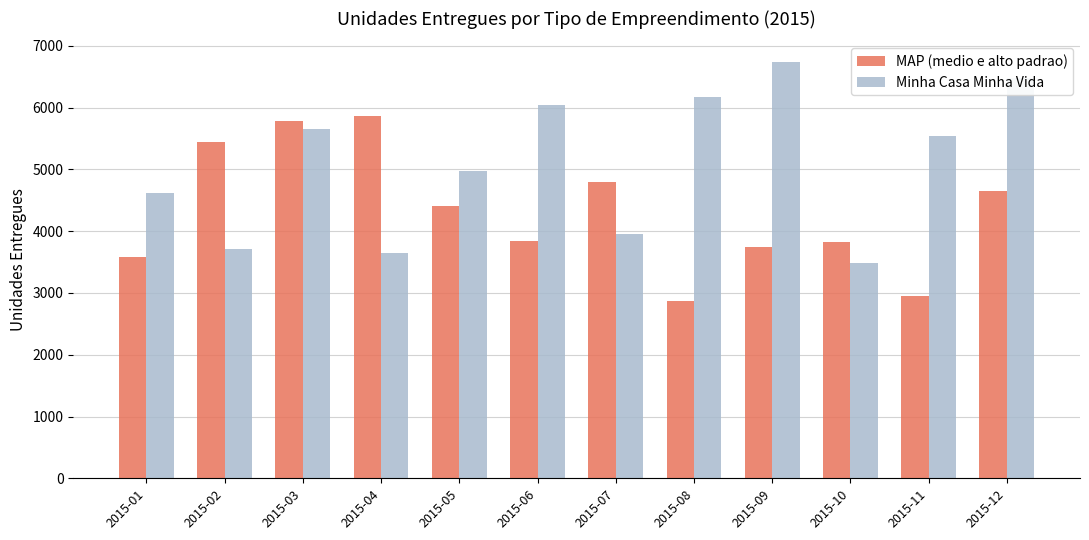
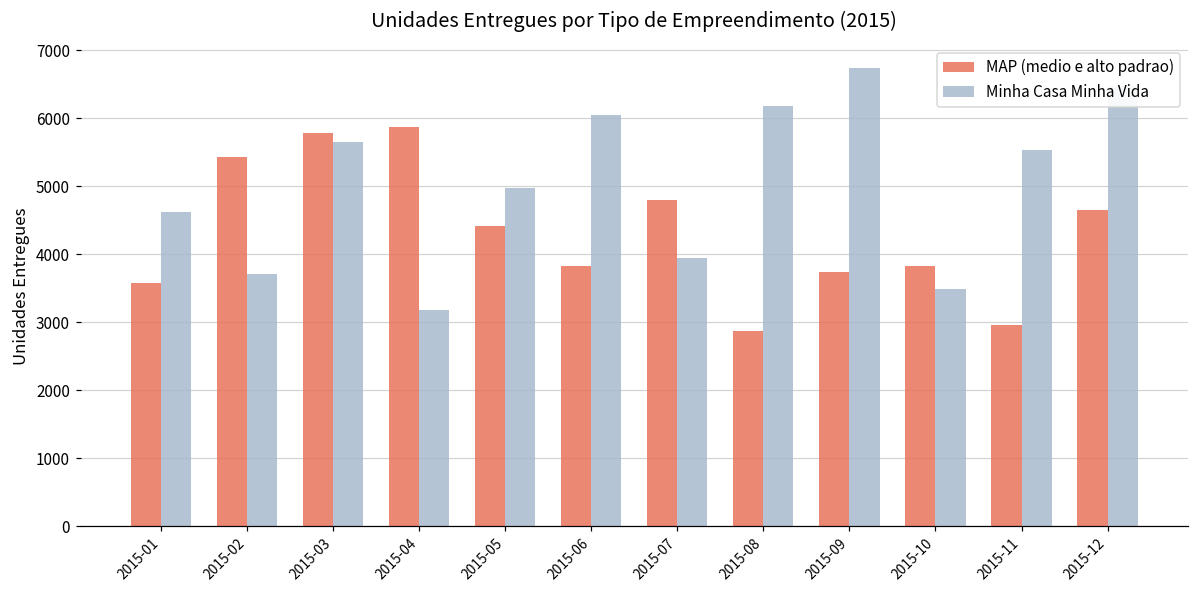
Minha Casa Minha Vida, 2015-04: 3700 -> 3200
